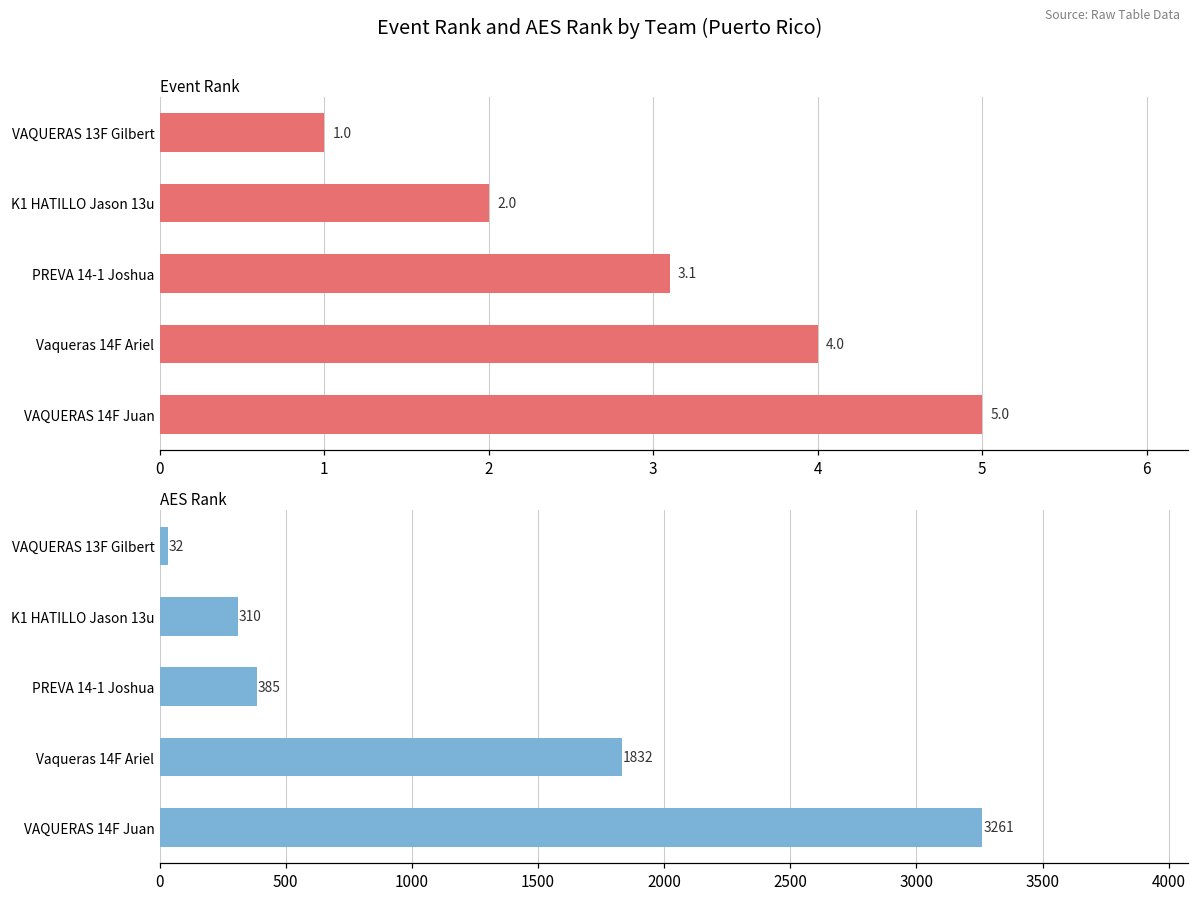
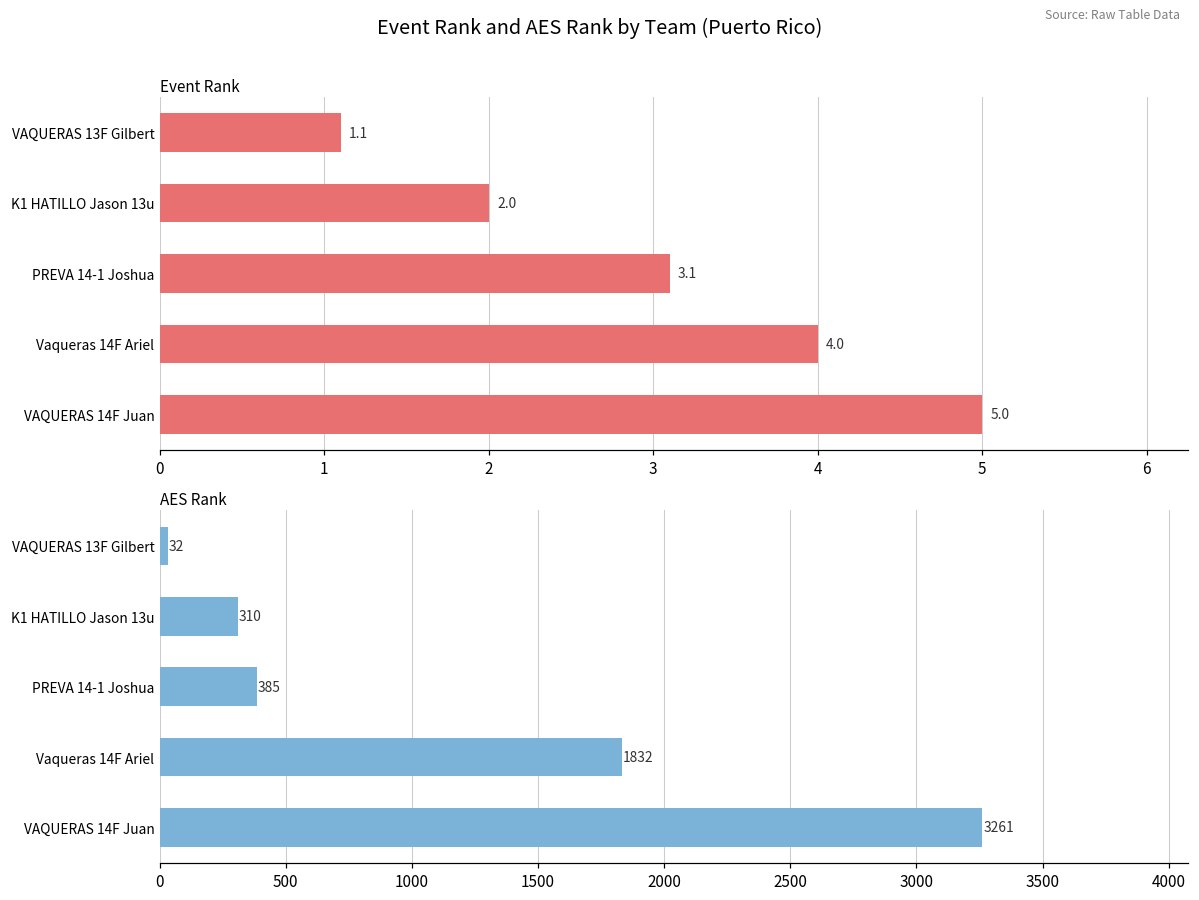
Event Rank, VAQUERAS 13F Gilbert: 1.0 -> 1.1
